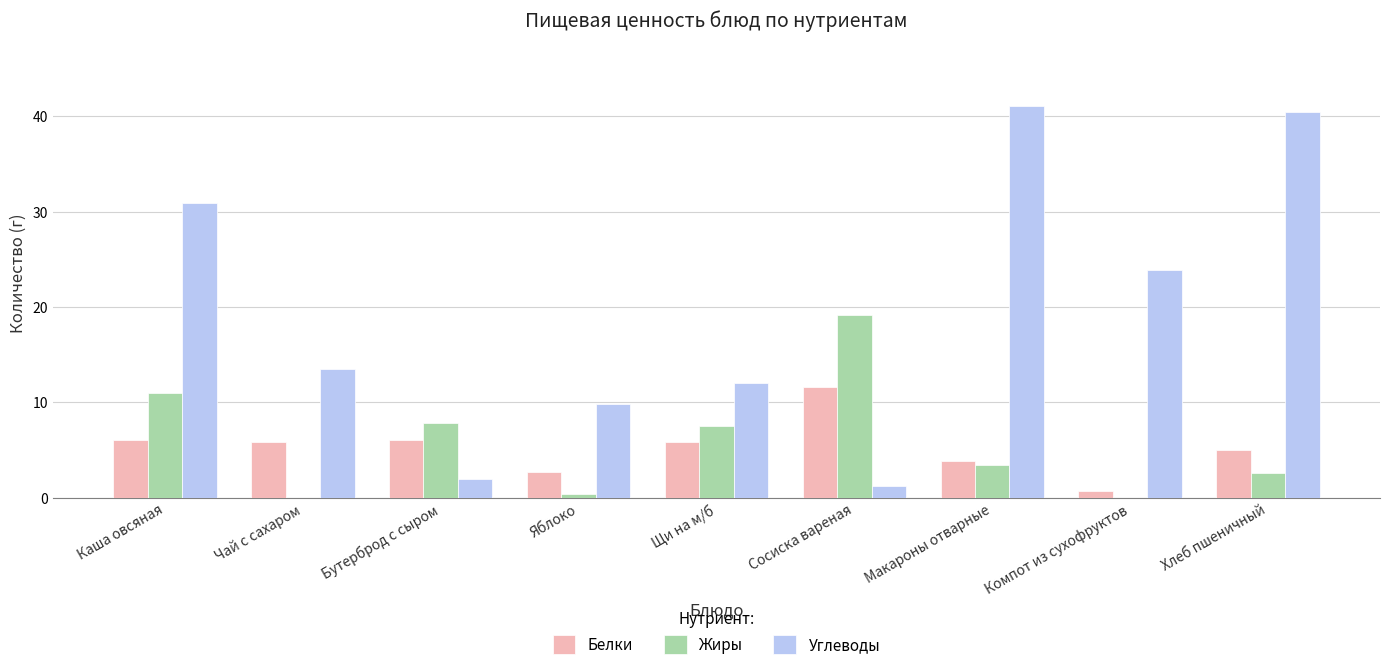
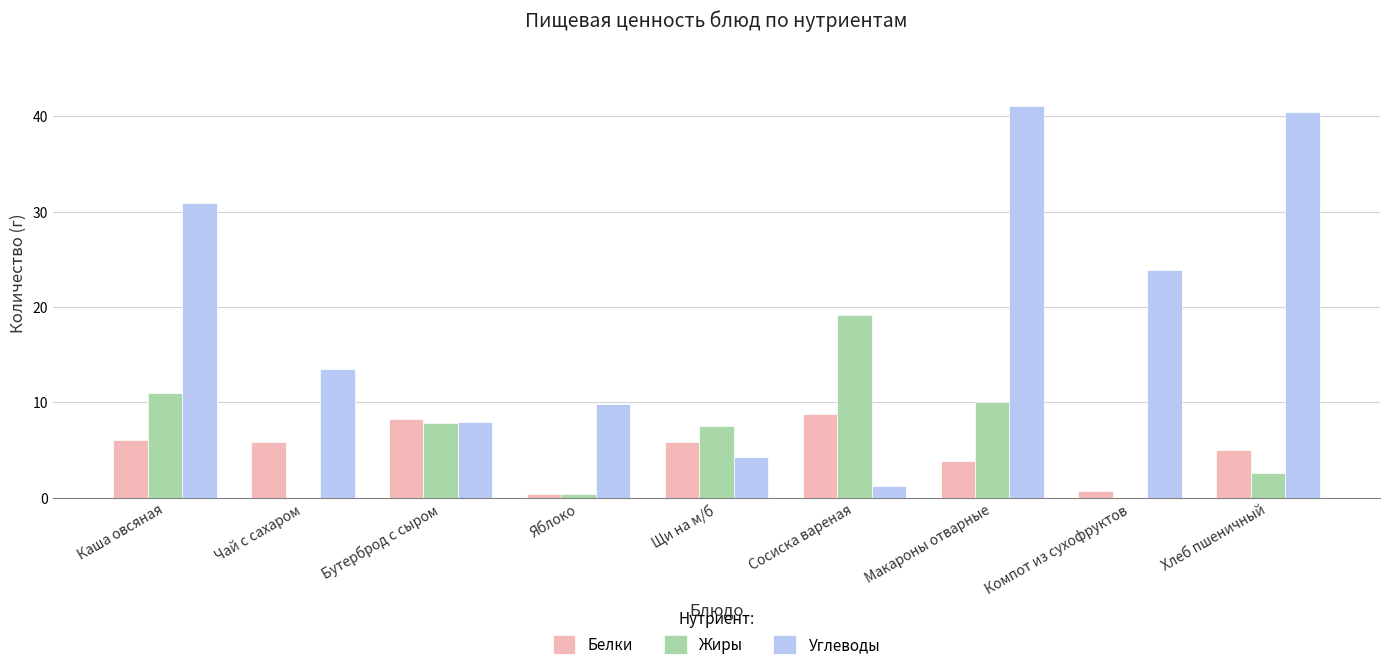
Белки, Бутерброд с сыром: 6 -> 8
Углеводы, Бутерброд с сыром: 2 -> 8
Белки, Яблоко: 3 -> 0
Углеводы, Щи на м/б: 12 -> 4
Белки, Сосиска вареная: 12 -> 9
Жиры, Макароны отварные: 3 -> 10
